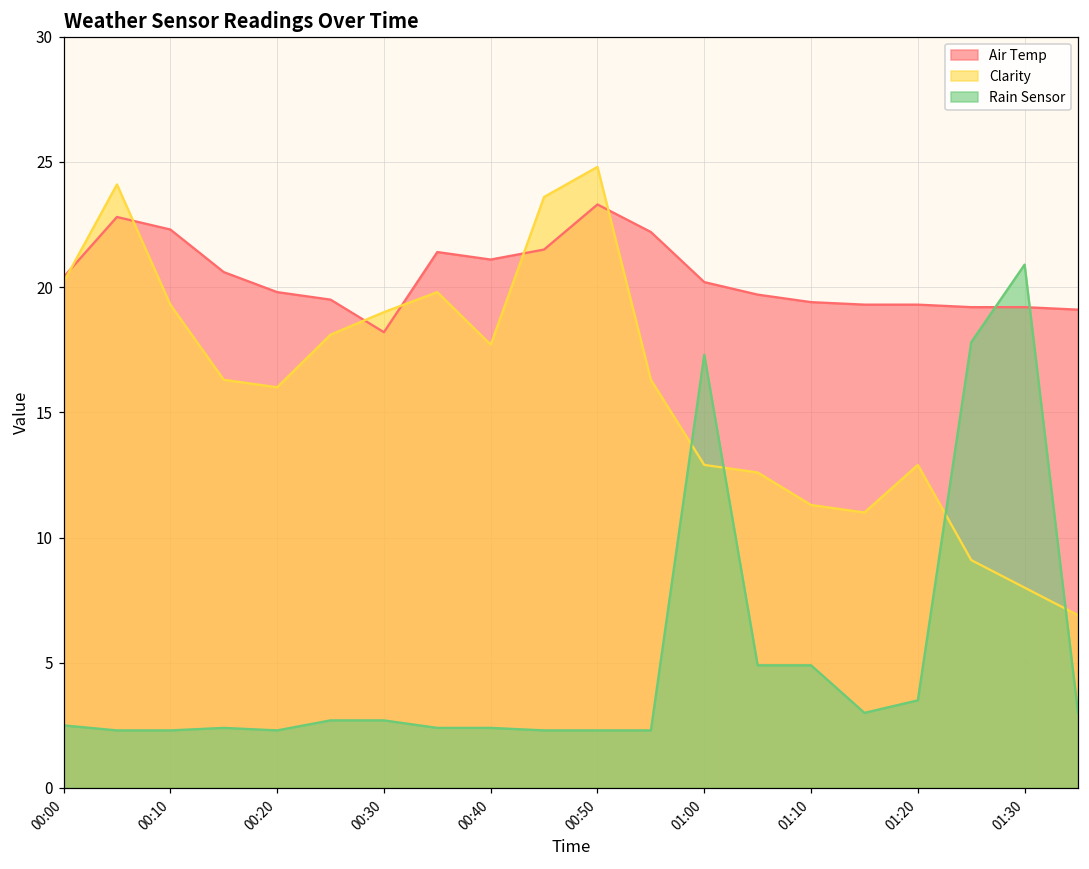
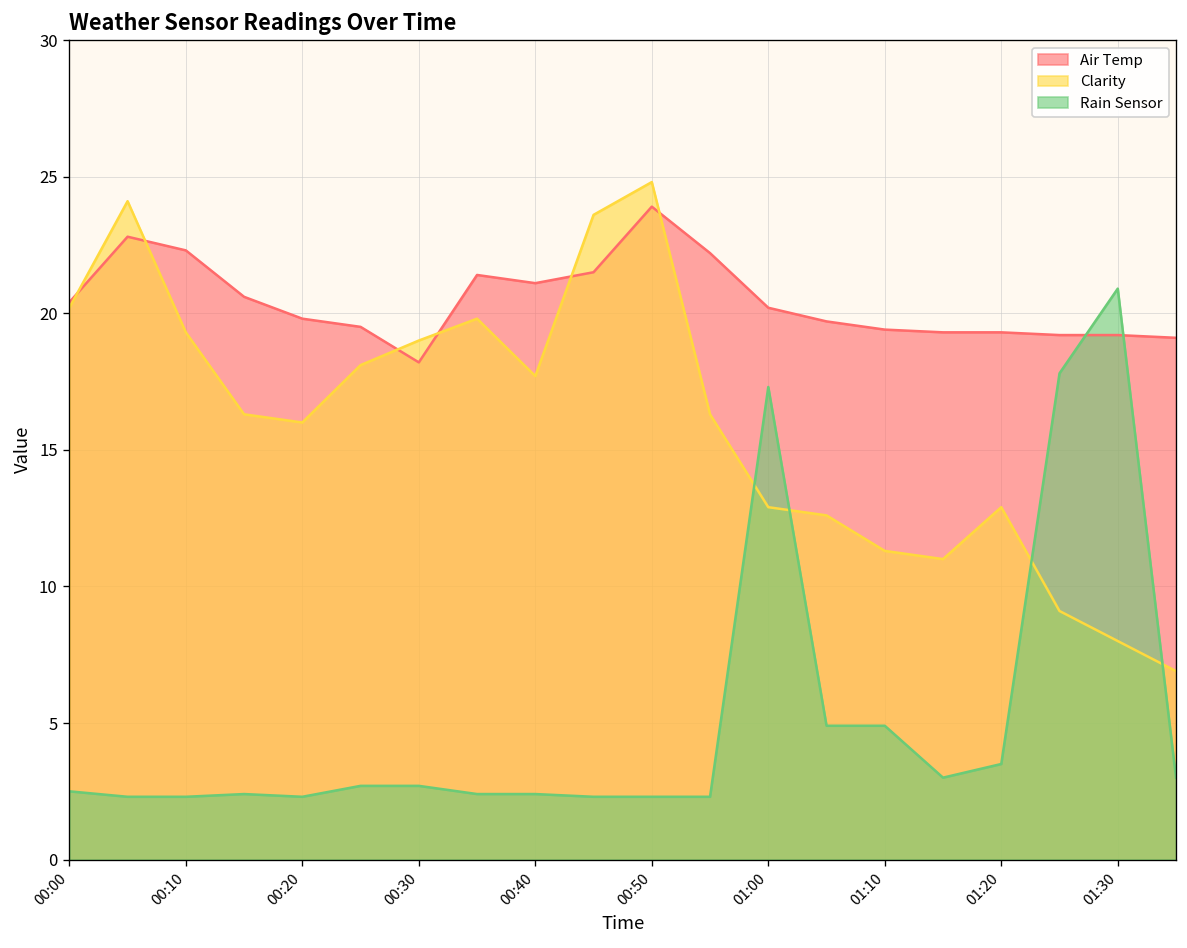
Air Temp, 00:50: 23.3 -> 23.9
